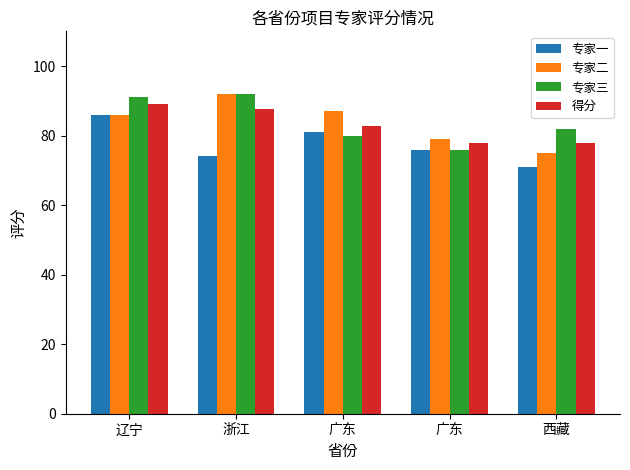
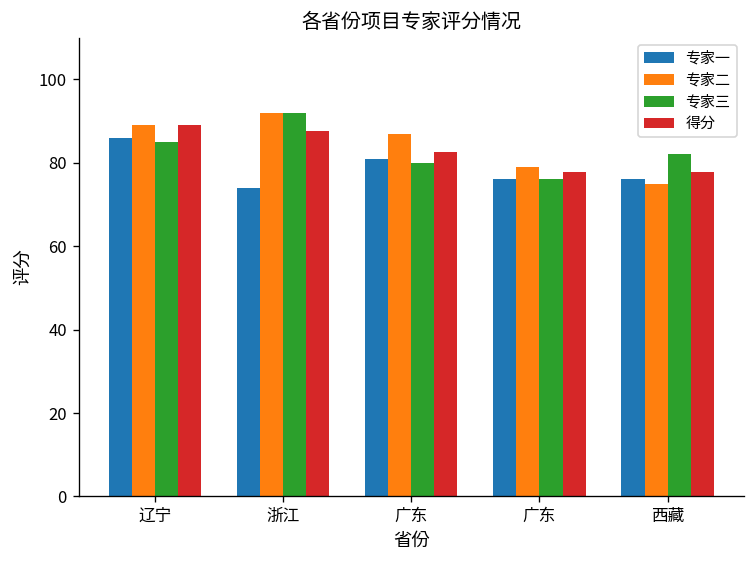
专家二, 辽宁: 86 -> 89
专家三, 辽宁: 91 -> 85
专家一, 西藏: 71 -> 76
